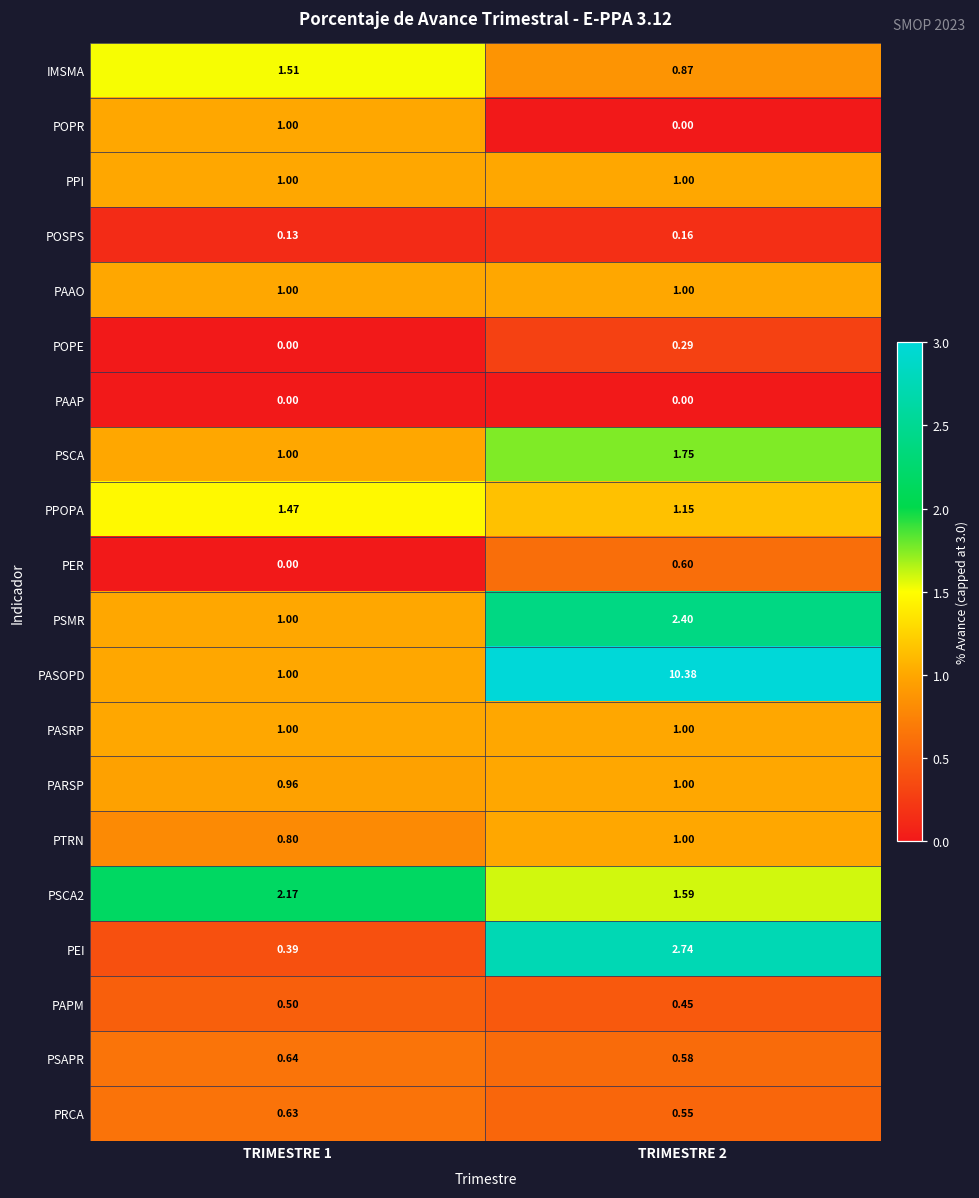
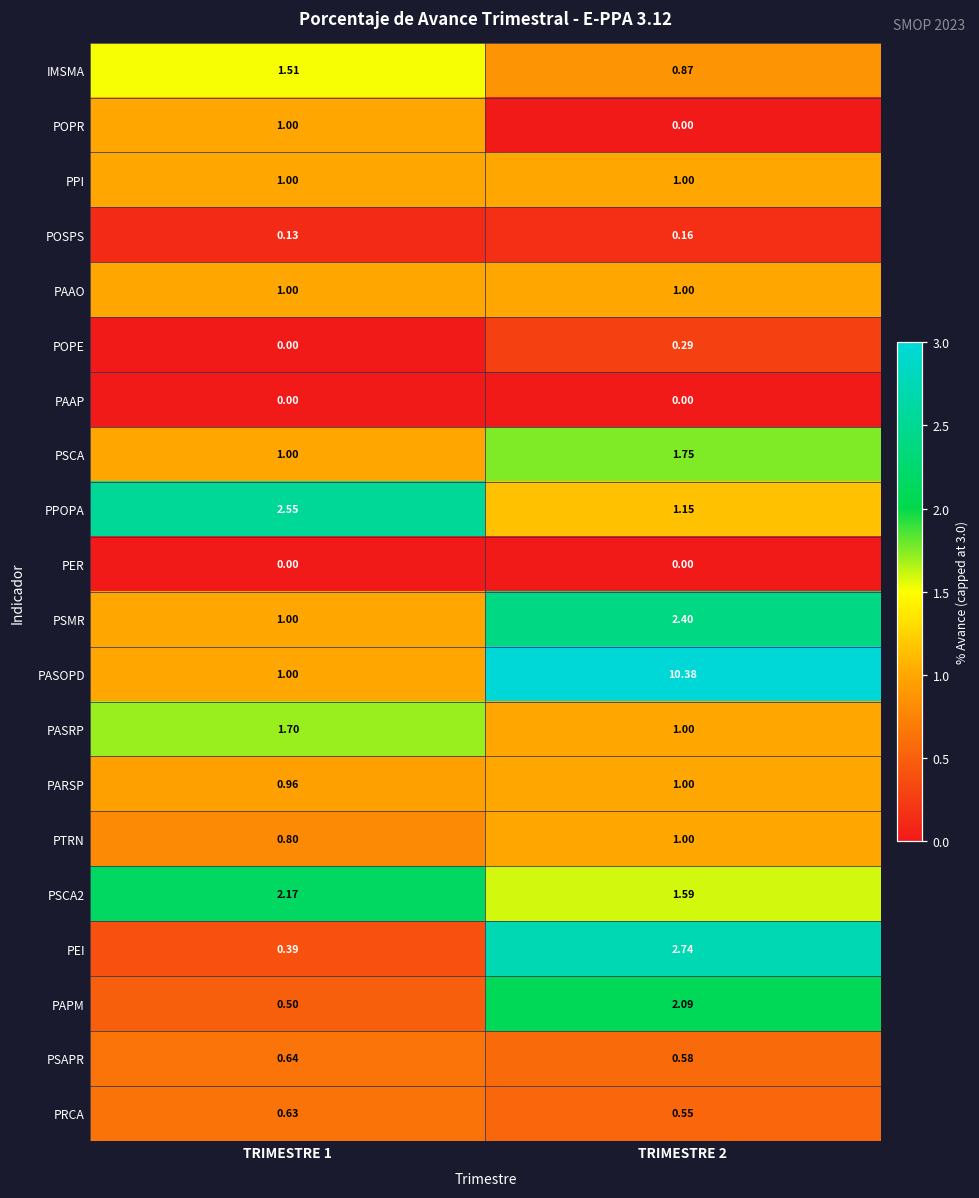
PPOPA, TRIMESTRE 1: 1.47 -> 2.55
PER, TRIMESTRE 2: 0.60 -> 0.00
PASRP, TRIMESTRE 1: 1.00 -> 1.70
PAPM, TRIMESTRE 2: 0.45 -> 2.09
